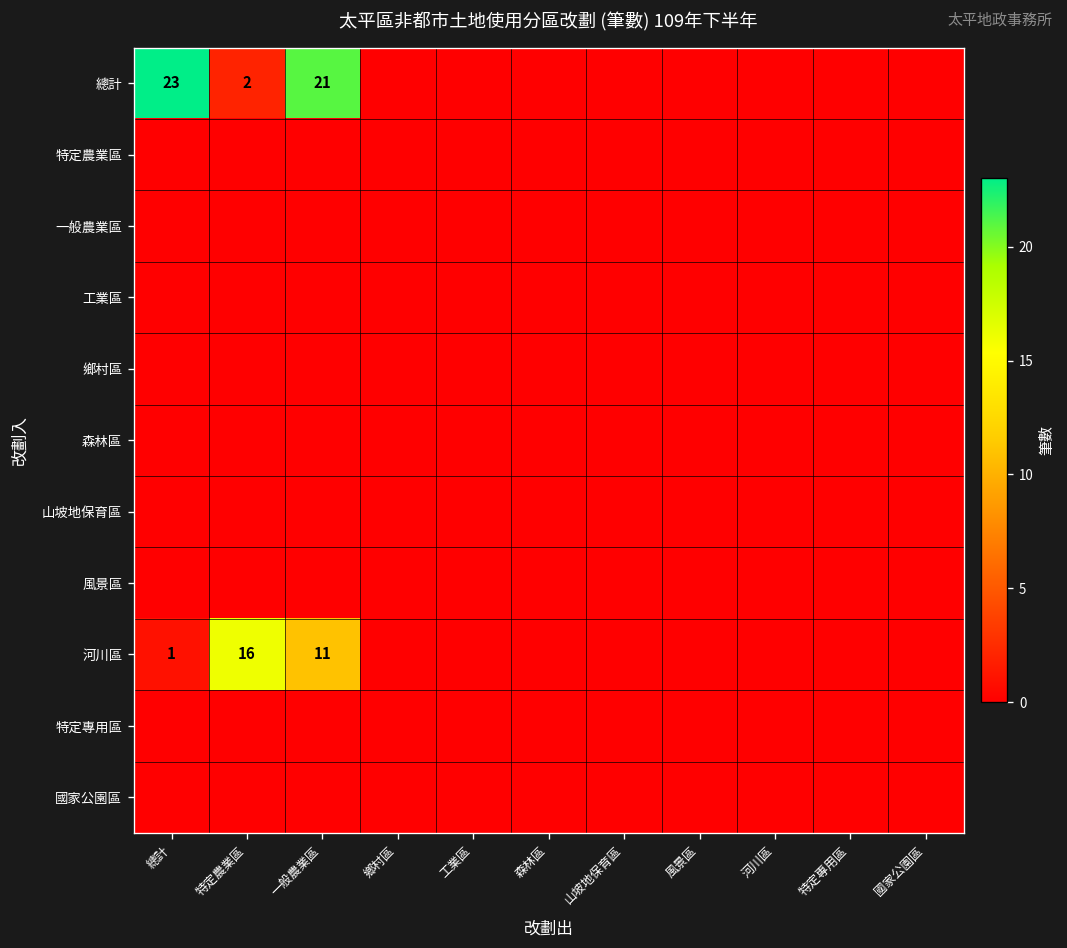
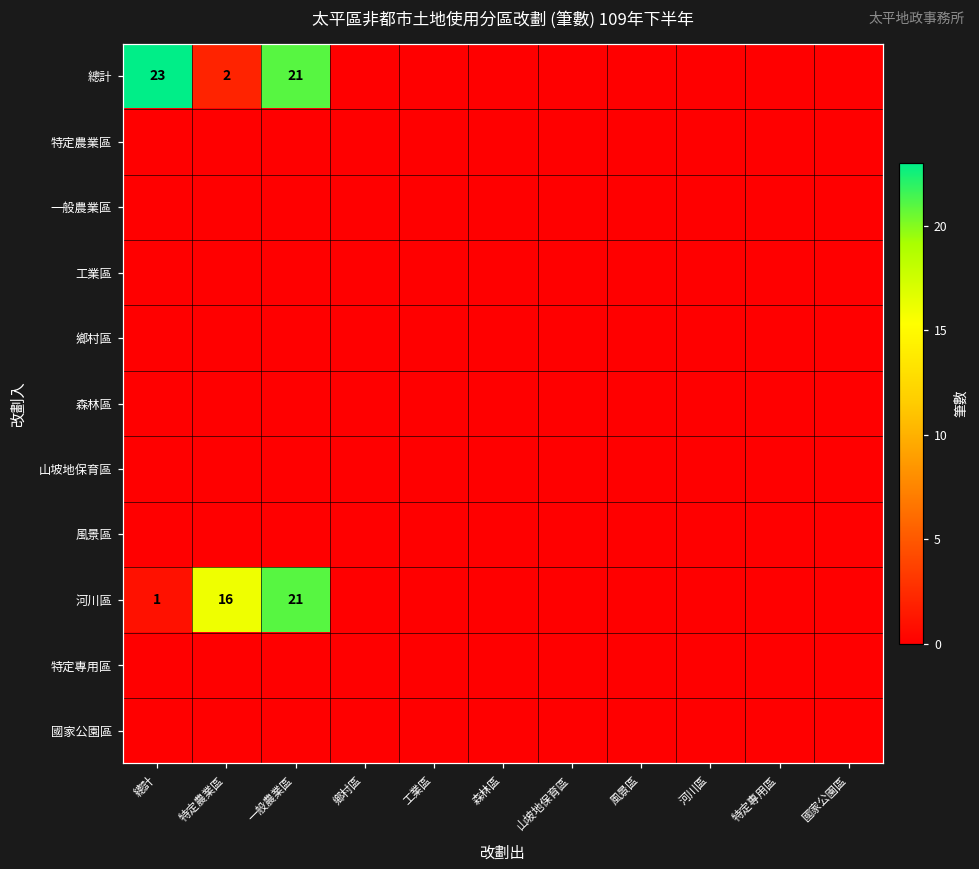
河川區, 一般農業區: 11 -> 21
